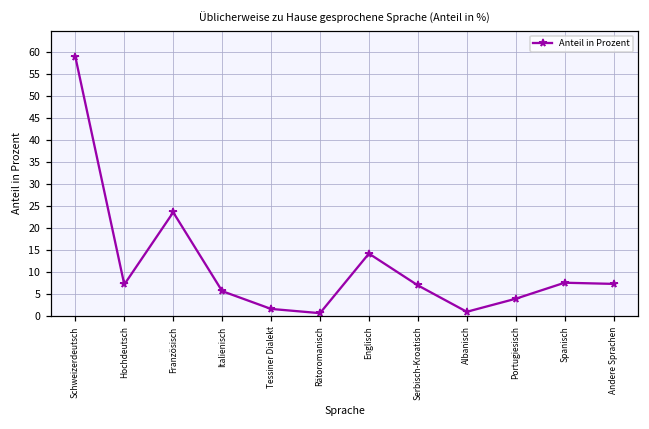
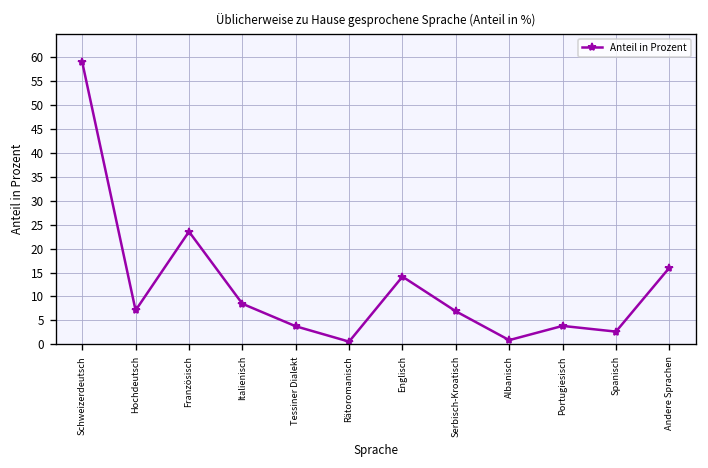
Italienisch: 6 -> 8
Tessiner Dialekt: 2 -> 4
Spanisch: 8 -> 3
Andere Sprachen: 7 -> 16
